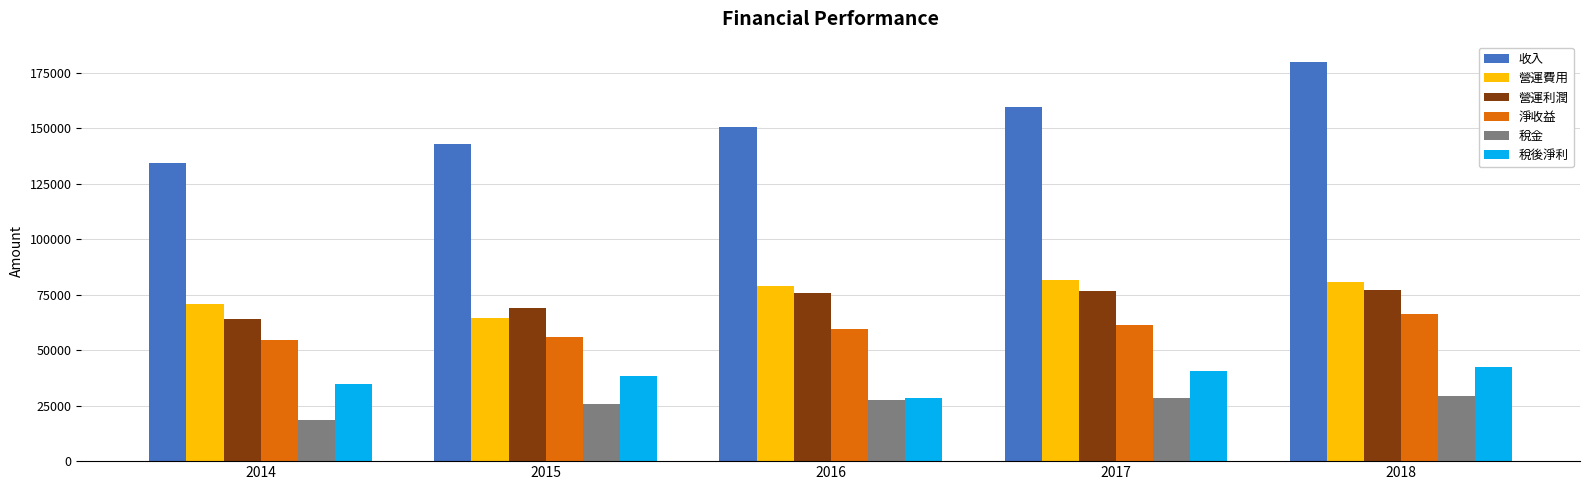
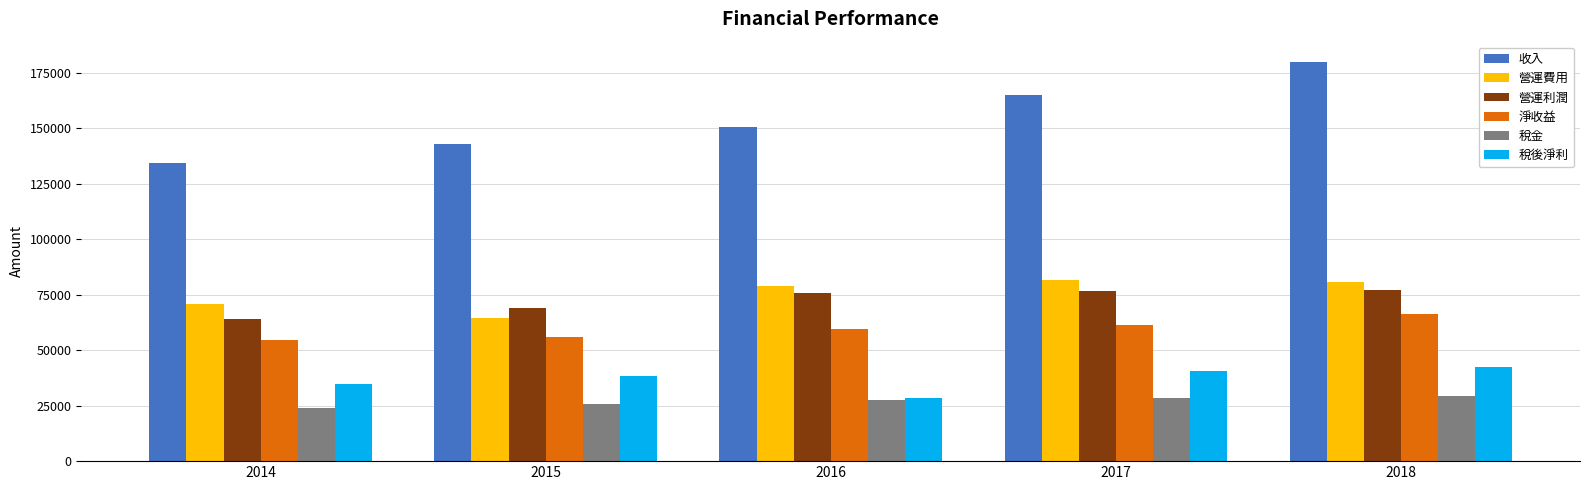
稅金, 2014: 18000 -> 24000
收入, 2017: 160000 -> 165000
